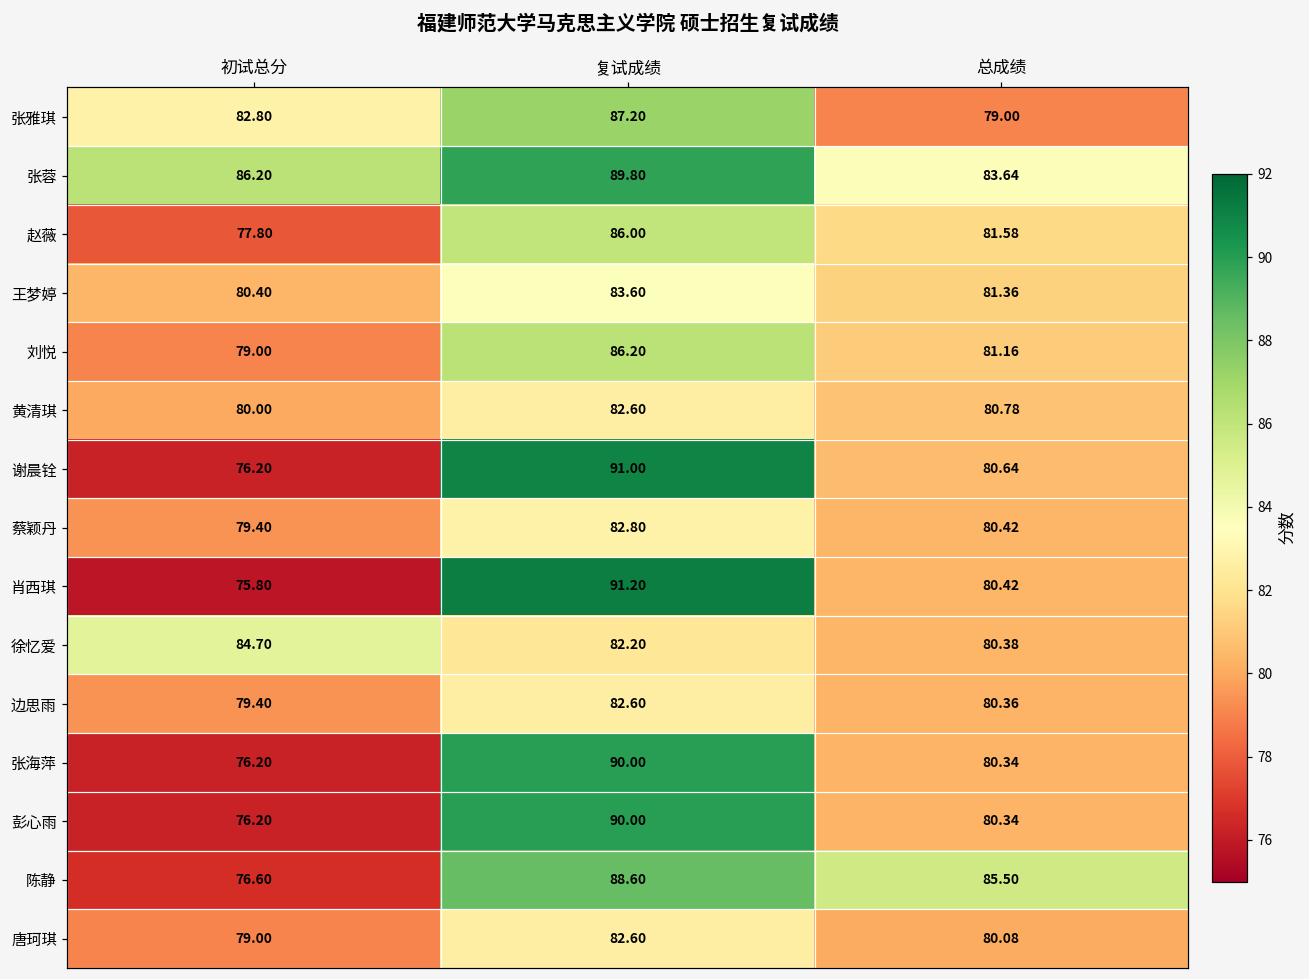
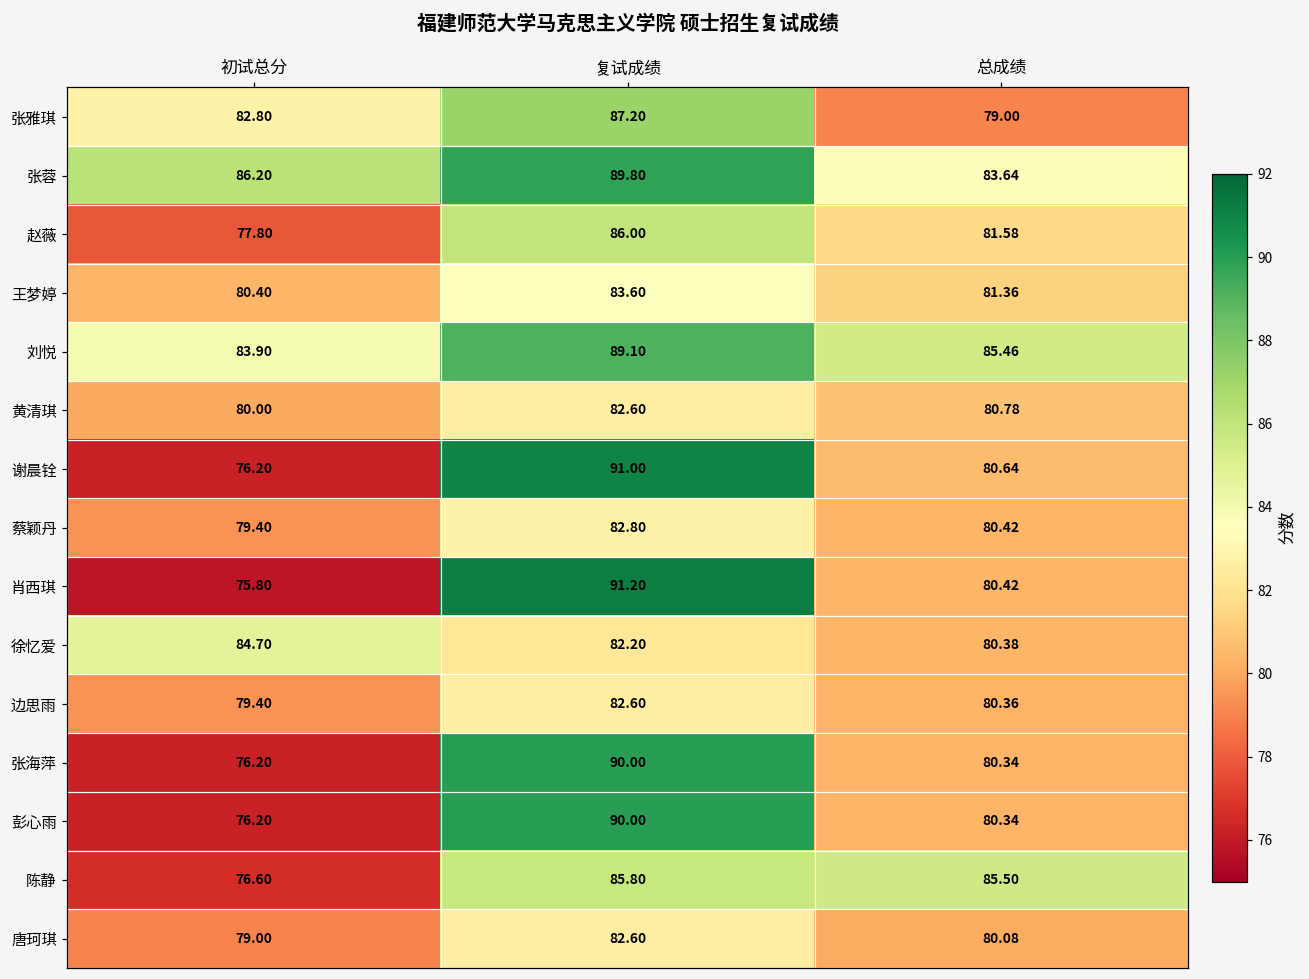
刘悦, 初试总分: 79.00 -> 83.90
刘悦, 复试成绩: 86.20 -> 89.10
刘悦, 总成绩: 81.16 -> 85.46
陈静, 复试成绩: 88.60 -> 85.80
